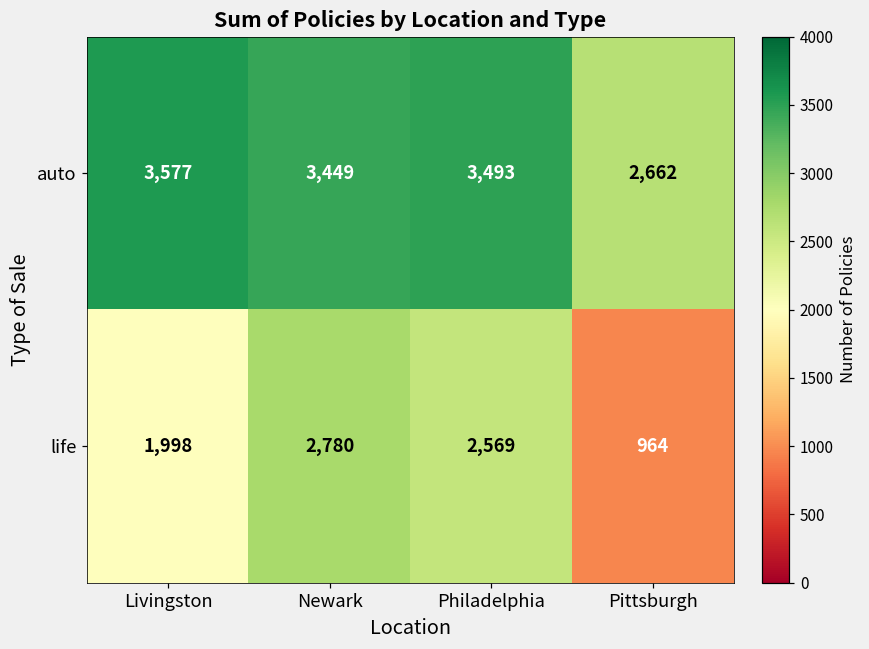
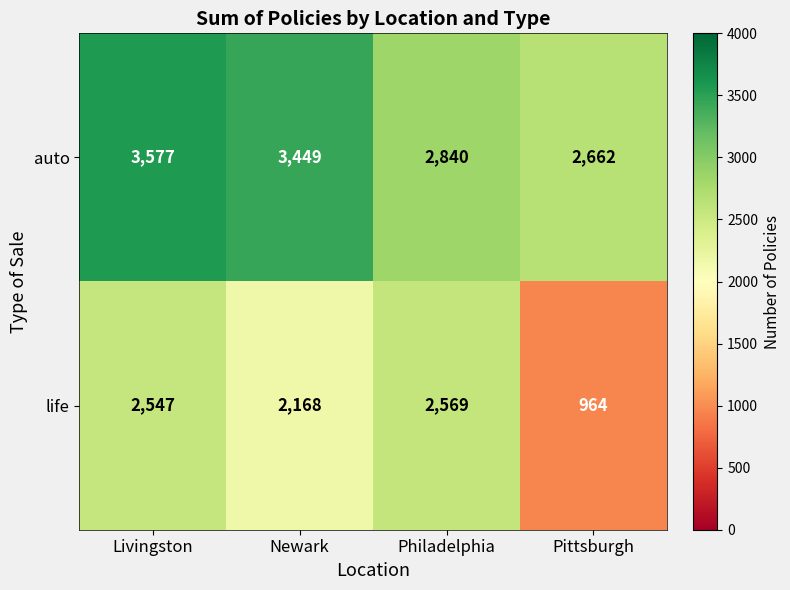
auto, Philadelphia: 3,493 -> 2,840
life, Livingston: 1,998 -> 2,547
life, Newark: 2,780 -> 2,168
